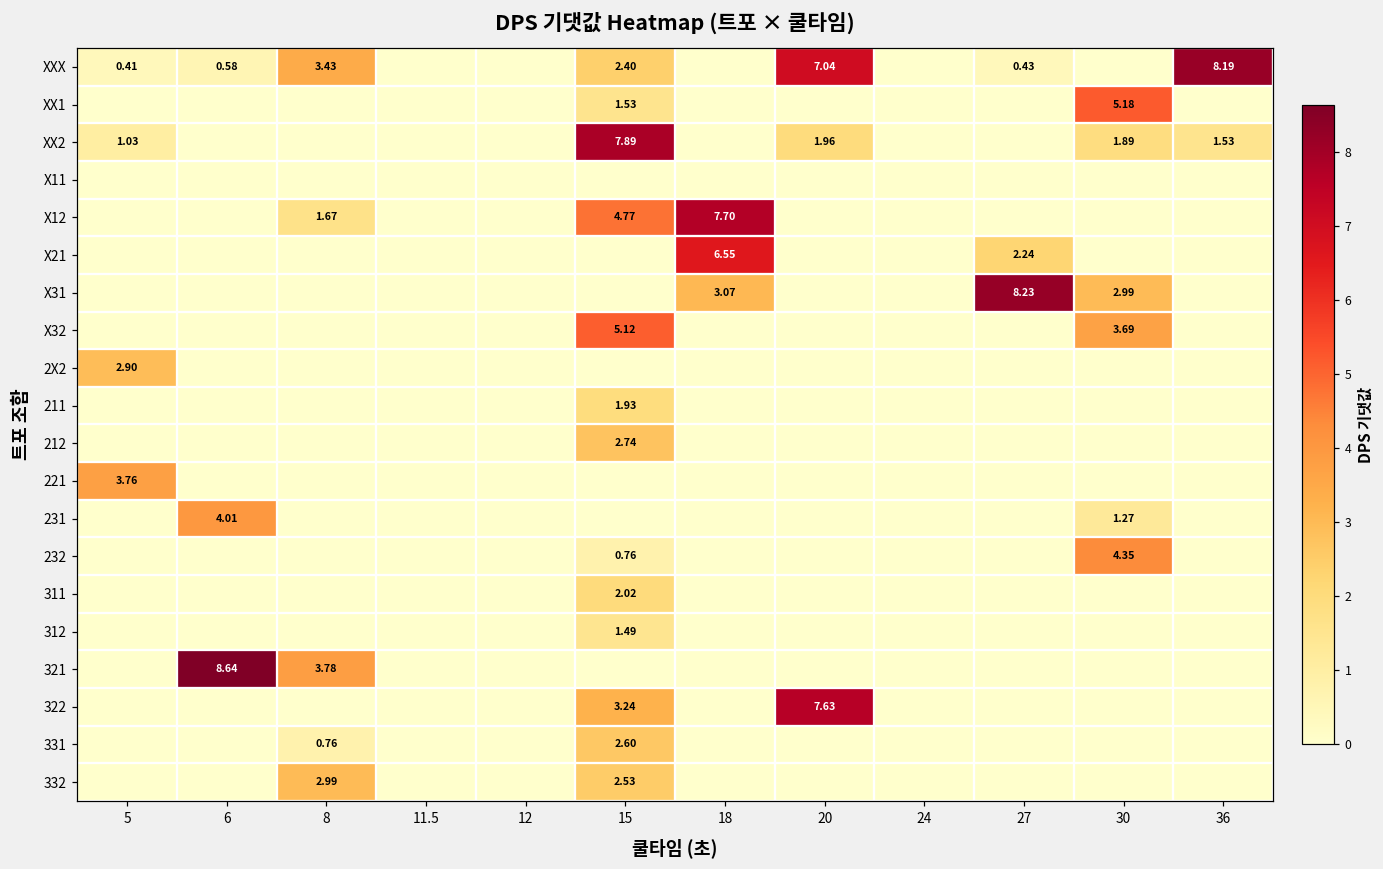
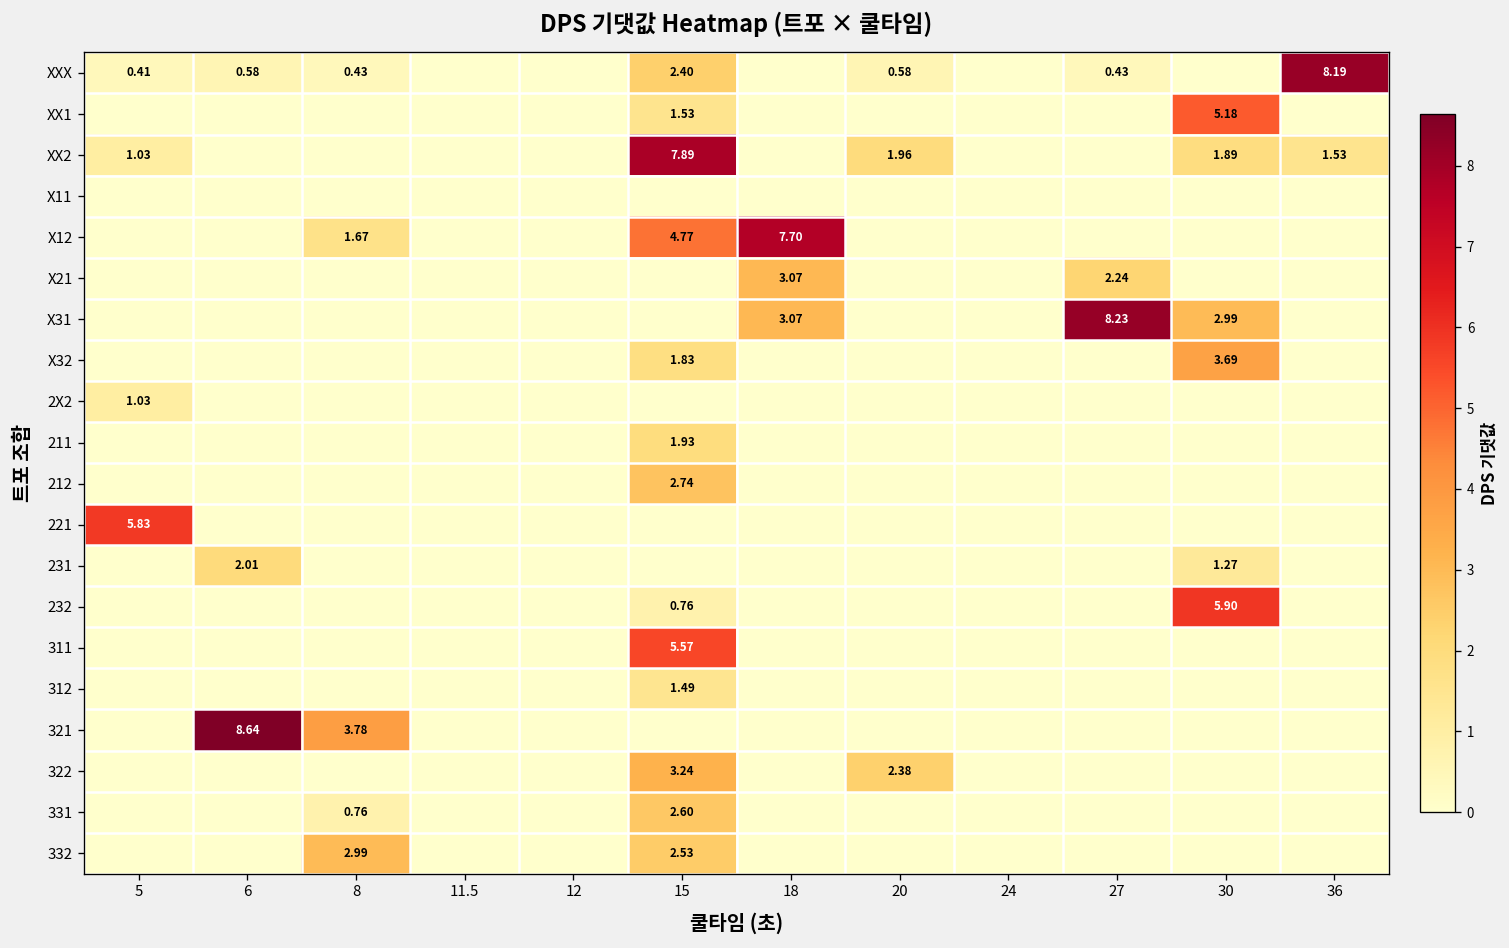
XXX, 8: 3.43 -> 0.43
XXX, 20: 7.04 -> 0.58
X21, 18: 6.55 -> 3.07
X32, 15: 5.12 -> 1.83
2X2, 5: 2.90 -> 1.03
221, 5: 3.76 -> 5.83
231, 6: 4.01 -> 2.01
232, 30: 4.35 -> 5.90
311, 15: 2.02 -> 5.57
322, 20: 7.63 -> 2.38
